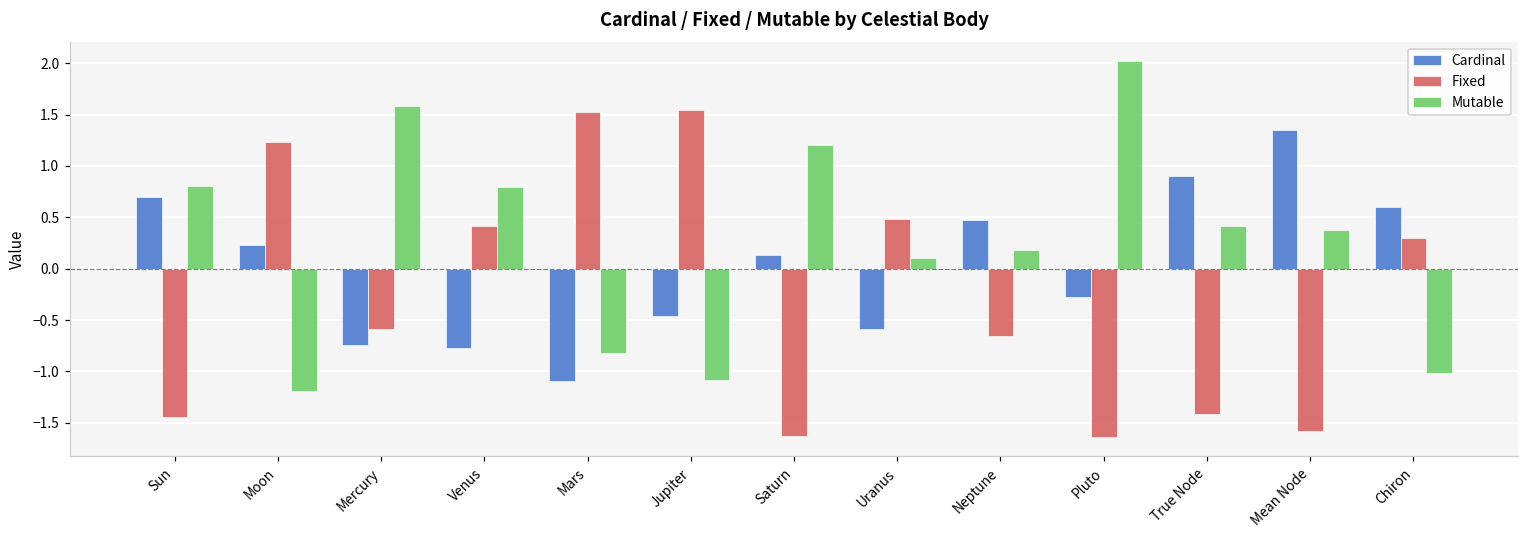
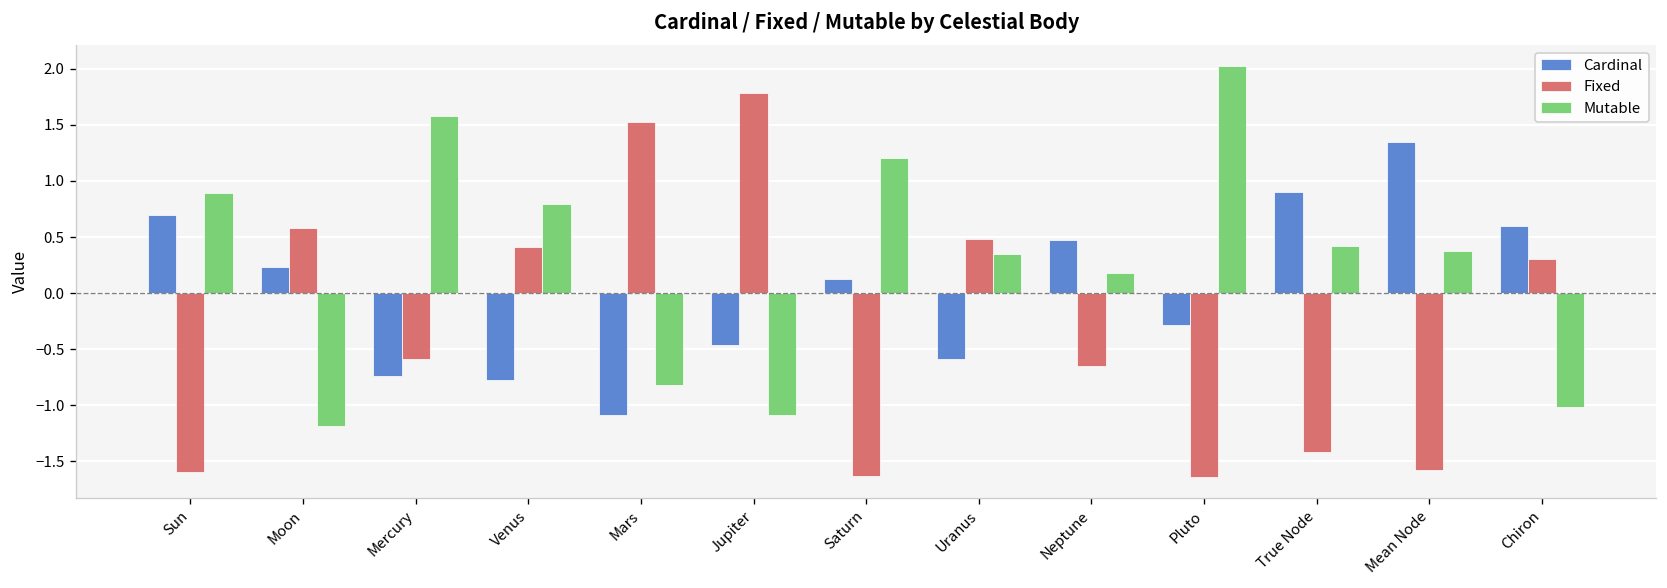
Fixed, Sun: -1.4 -> -1.6
Mutable, Sun: 0.8 -> 0.9
Fixed, Moon: 1.2 -> 0.6
Fixed, Jupiter: 1.5 -> 1.8
Mutable, Uranus: 0.1 -> 0.3
